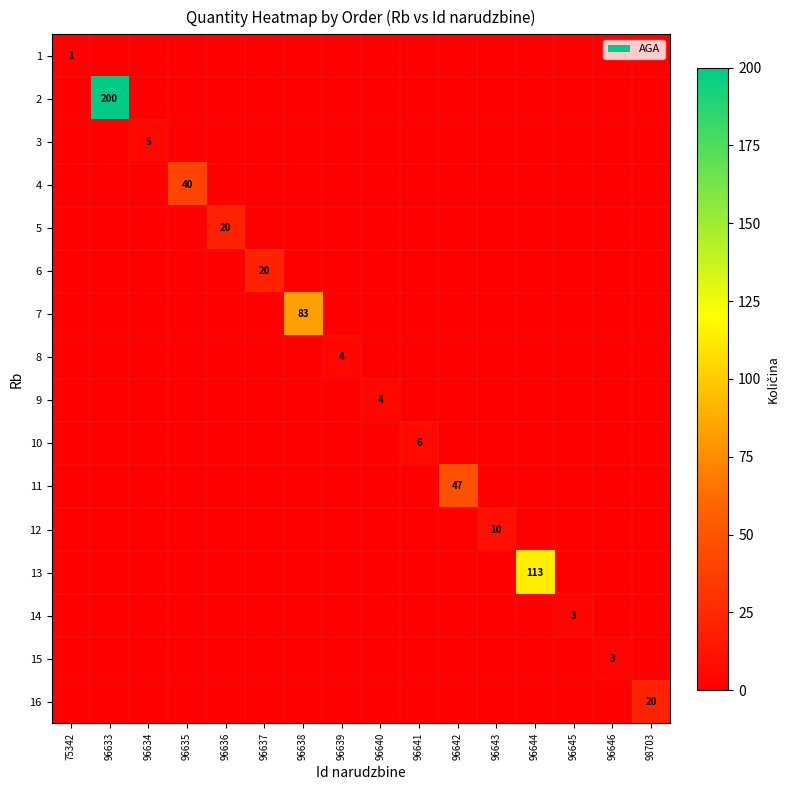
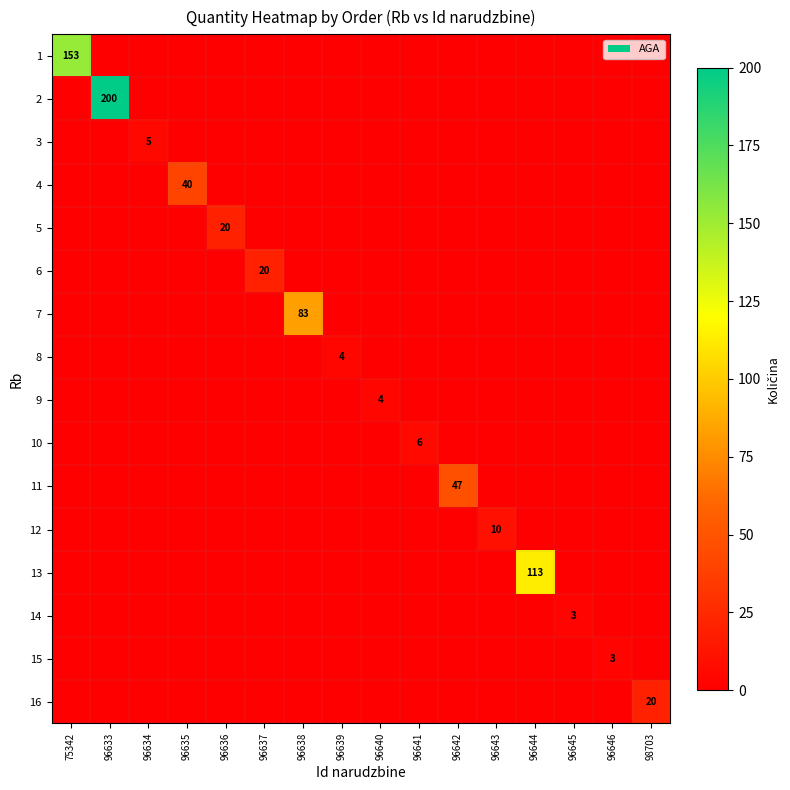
1, 75342: 1 -> 153
